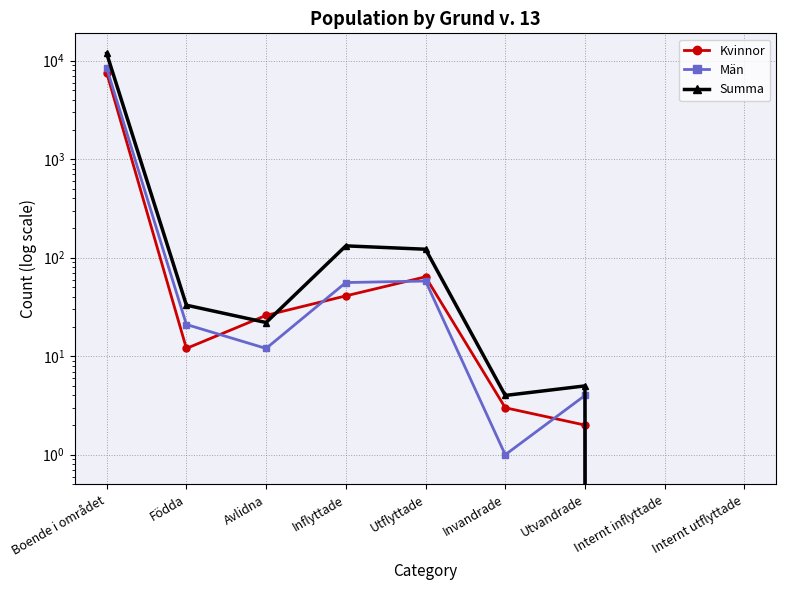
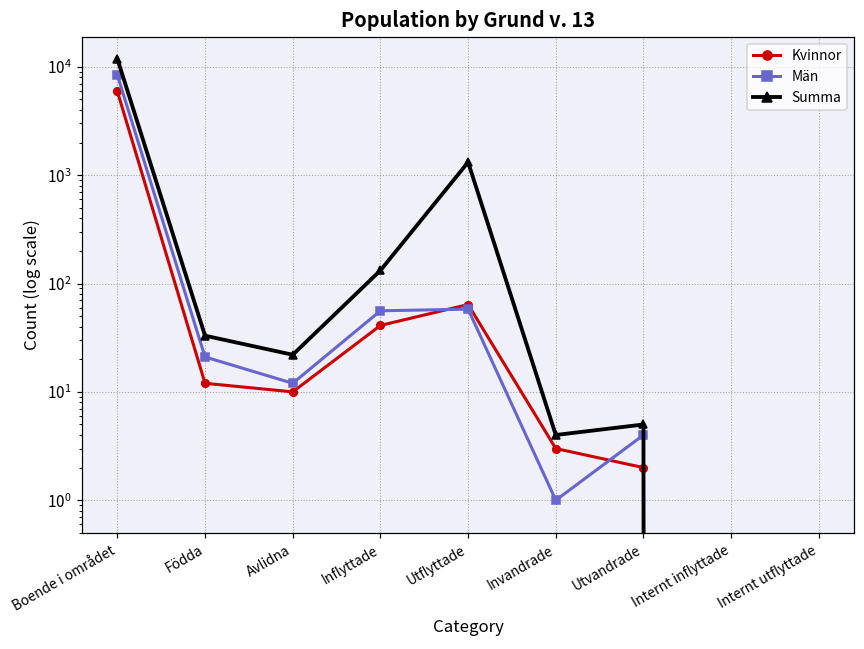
Kvinnor, Boende i området: 8000 -> 6000
Kvinnor, Avlidna: 26 -> 10
Summa, Utflyttade: 120 -> 1300
